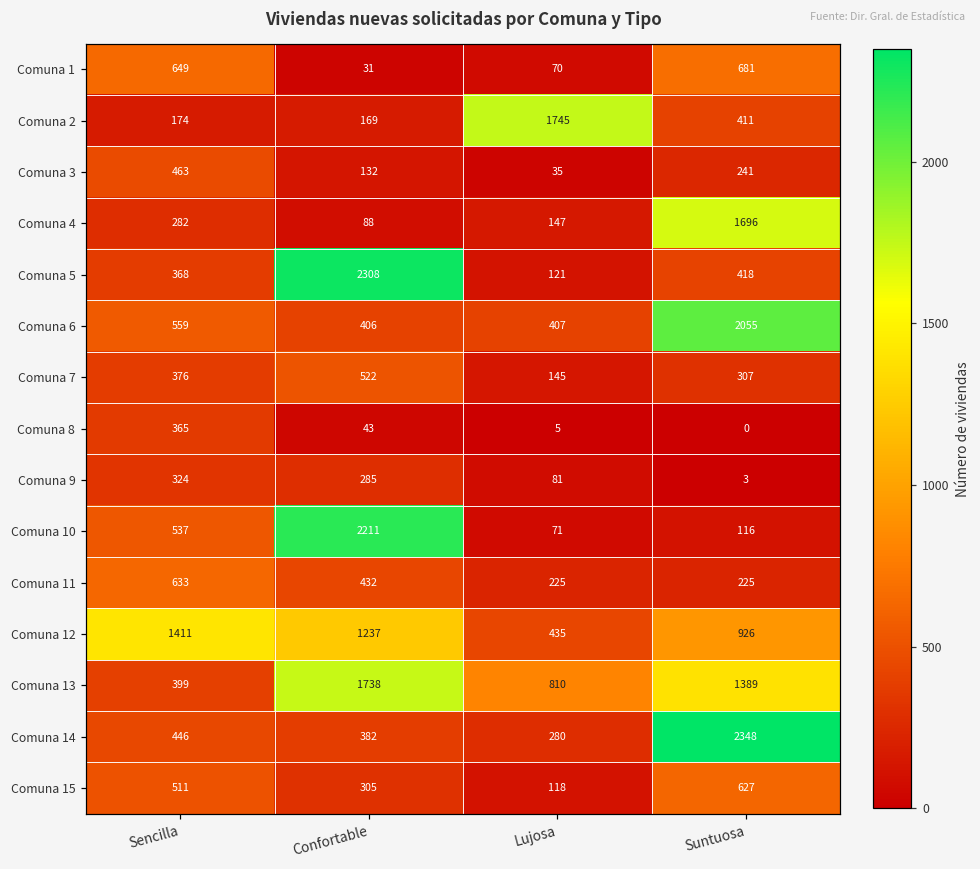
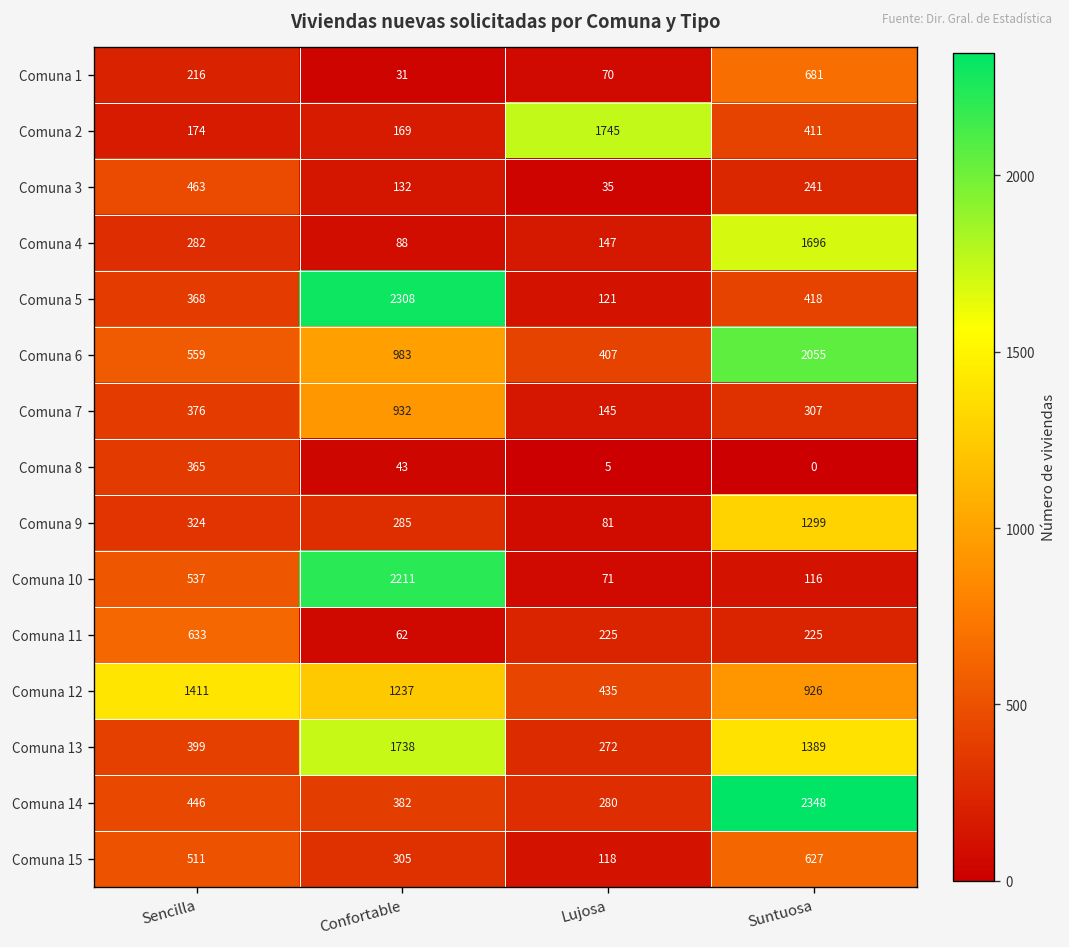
Comuna 1, Sencilla: 649 -> 216
Comuna 6, Confortable: 406 -> 983
Comuna 7, Confortable: 522 -> 932
Comuna 9, Suntuosa: 3 -> 1299
Comuna 11, Confortable: 432 -> 62
Comuna 13, Lujosa: 810 -> 272
